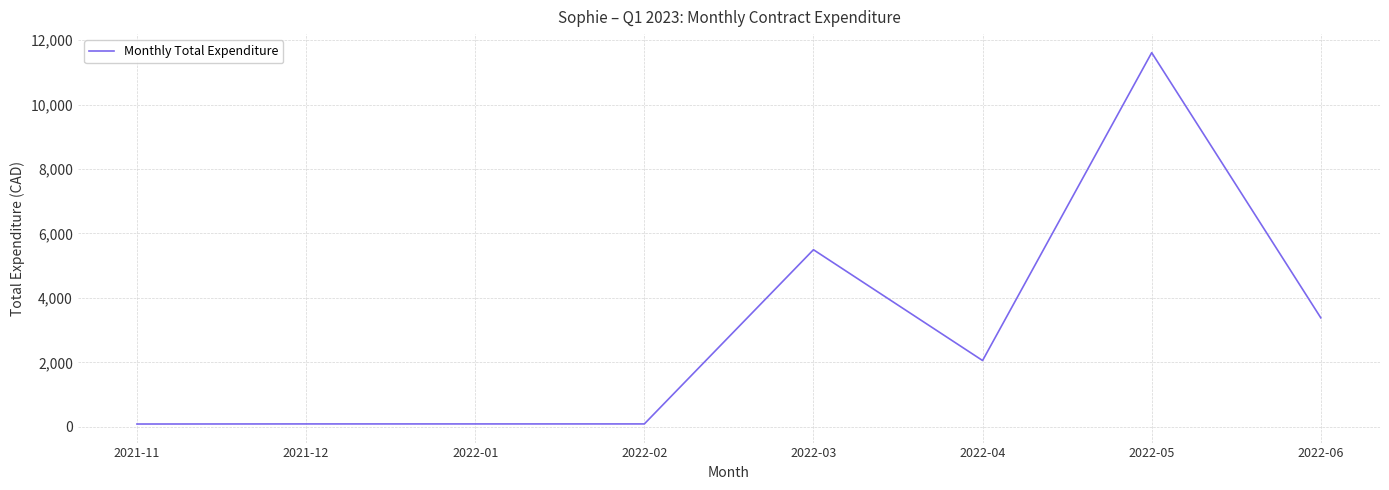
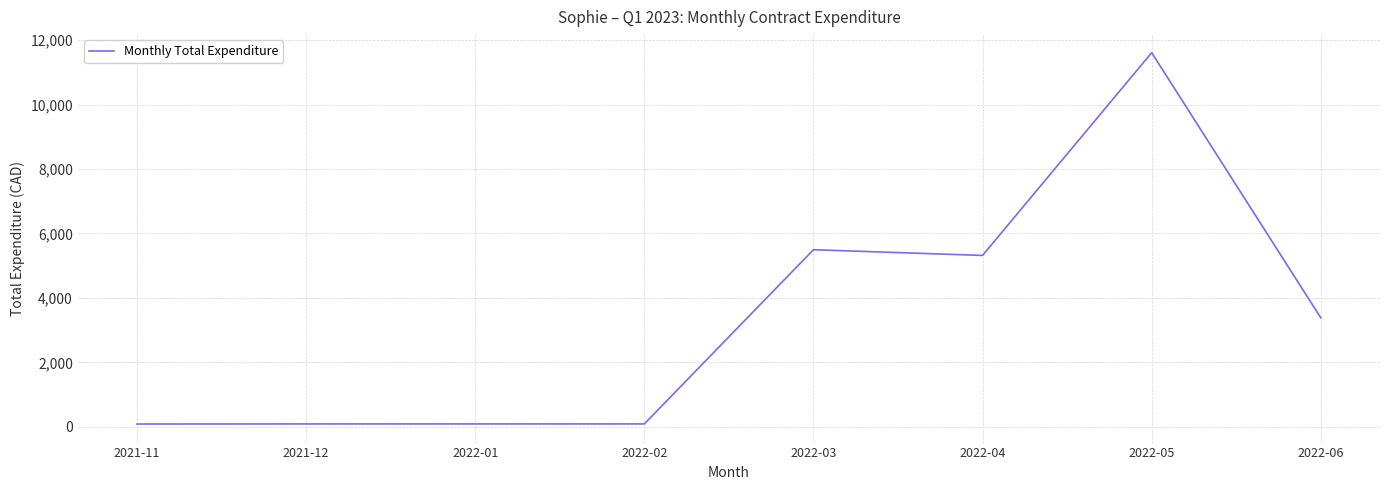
2022-04: 2,100 -> 5,300
